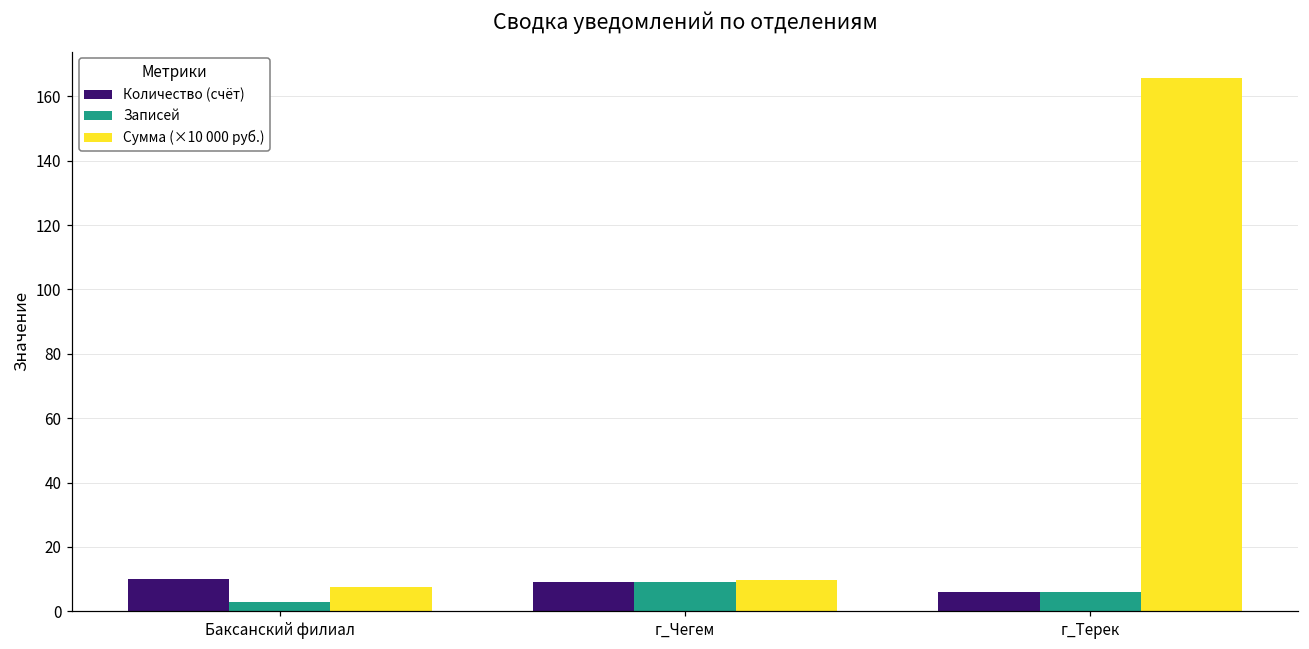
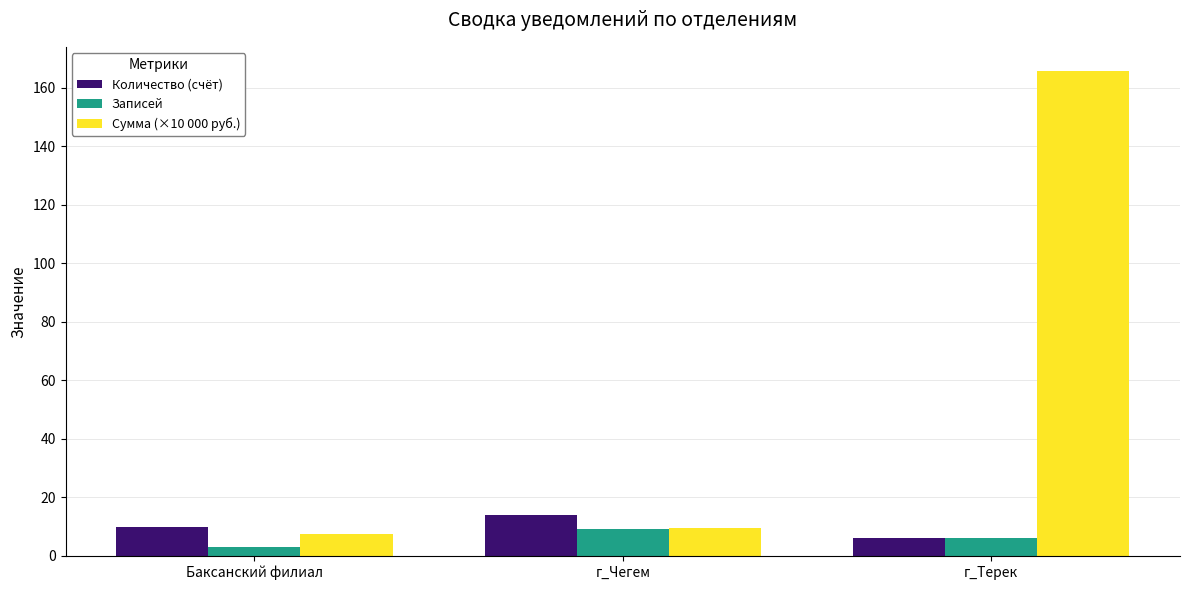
Количество (счёт), г_Чегем: 9 -> 14
